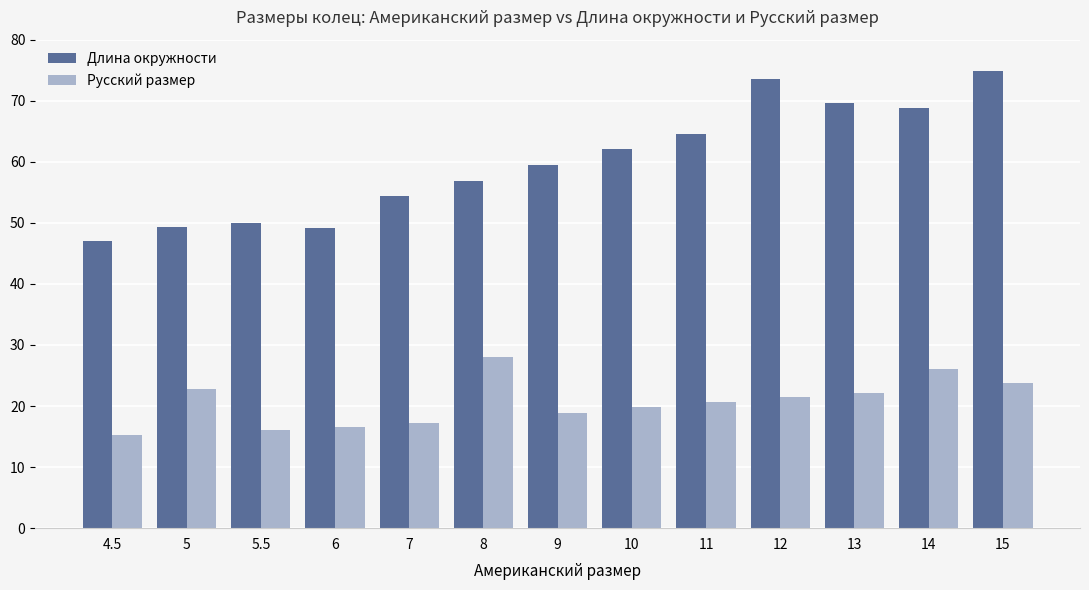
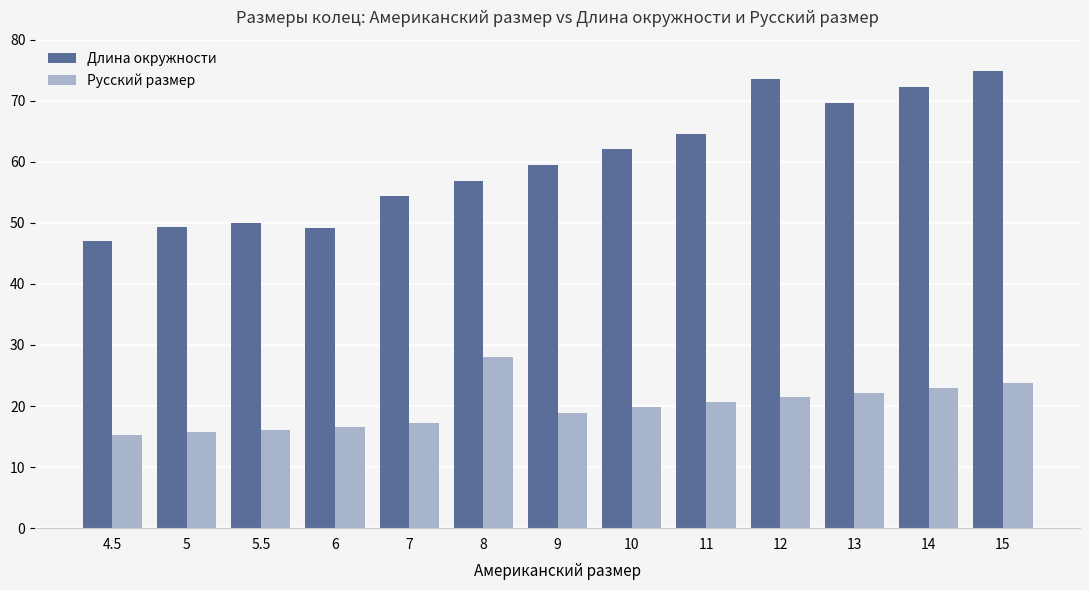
Русский размер, 5: 23 -> 16
Длина окружности, 14: 69 -> 72
Русский размер, 14: 26 -> 23
